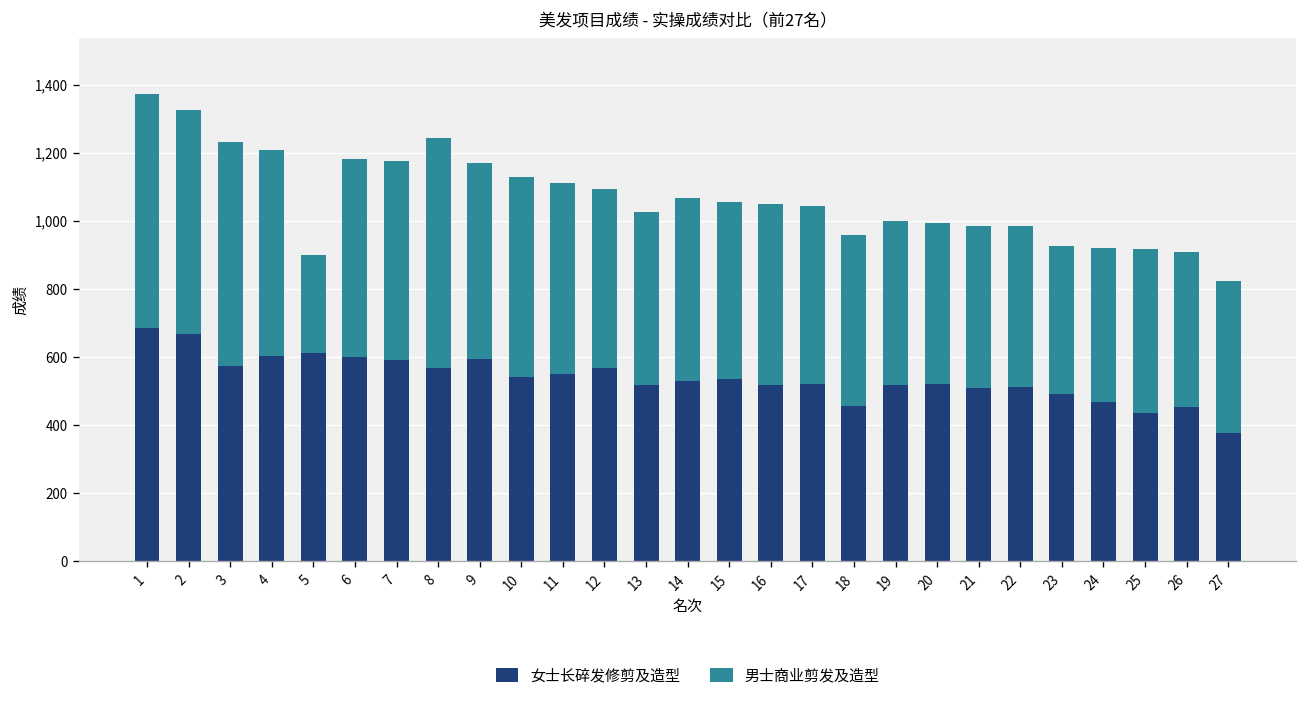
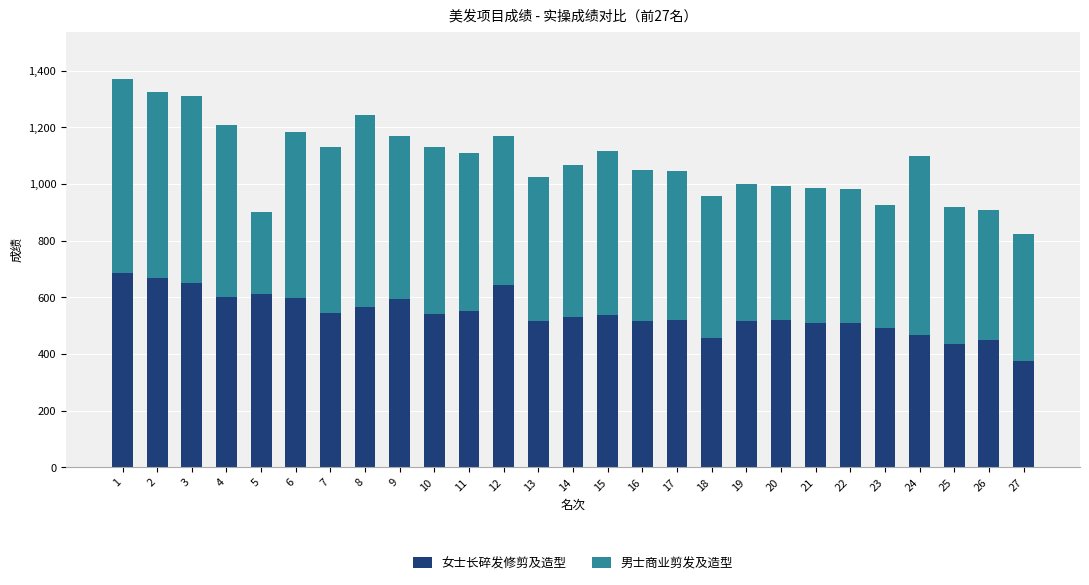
女士长碎发修剪及造型, 3: 570 -> 650
女士长碎发修剪及造型, 7: 590 -> 540
女士长碎发修剪及造型, 12: 570 -> 650
男士商业剪发及造型, 15: 520 -> 580
男士商业剪发及造型, 24: 450 -> 630
